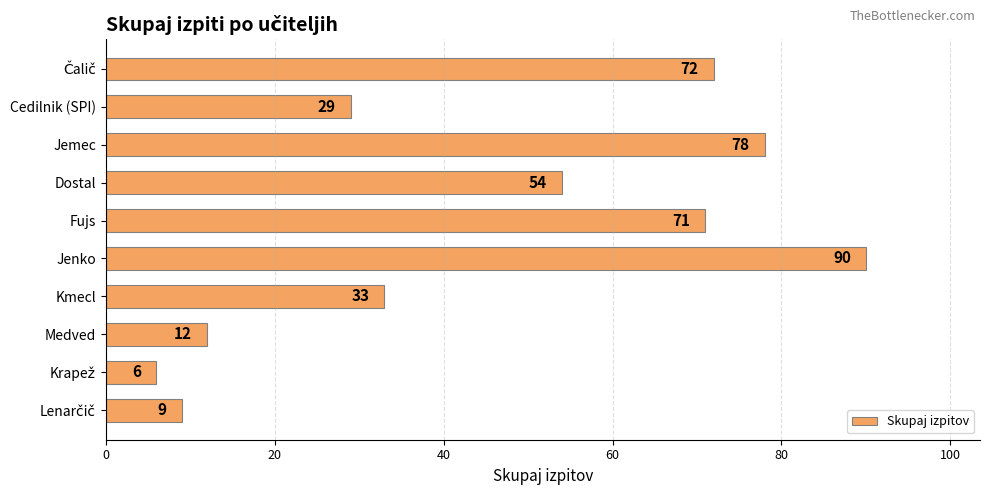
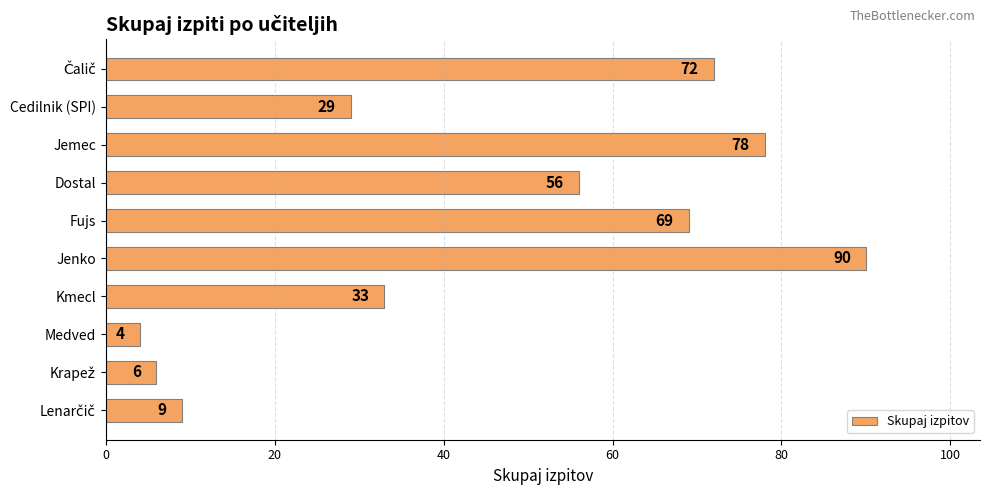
Dostal: 54 -> 56
Fujs: 71 -> 69
Medved: 12 -> 4
